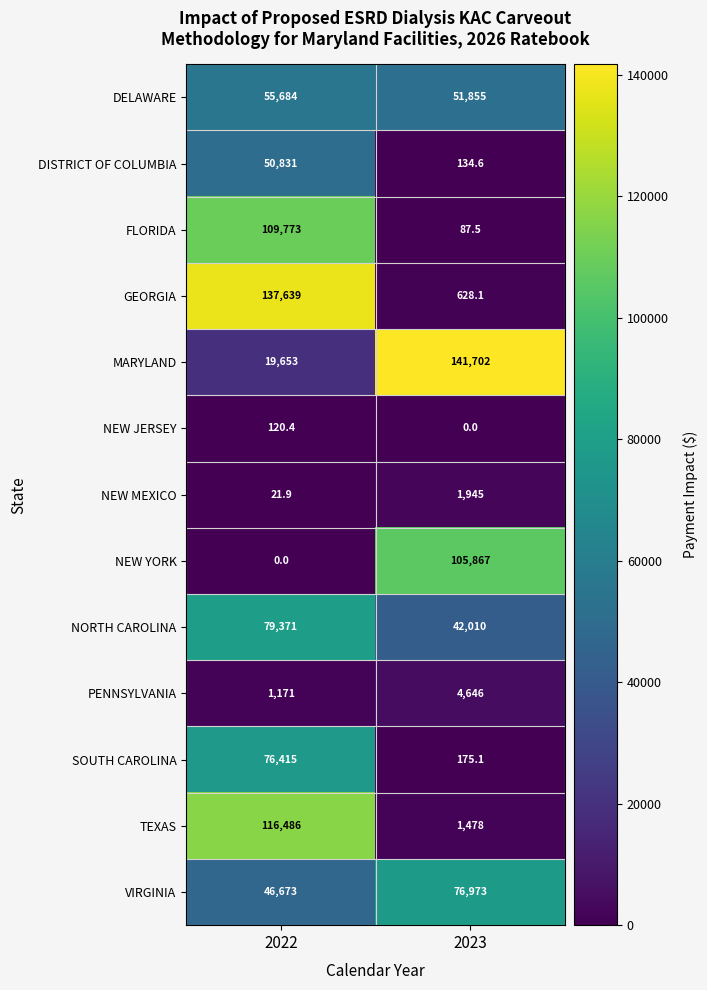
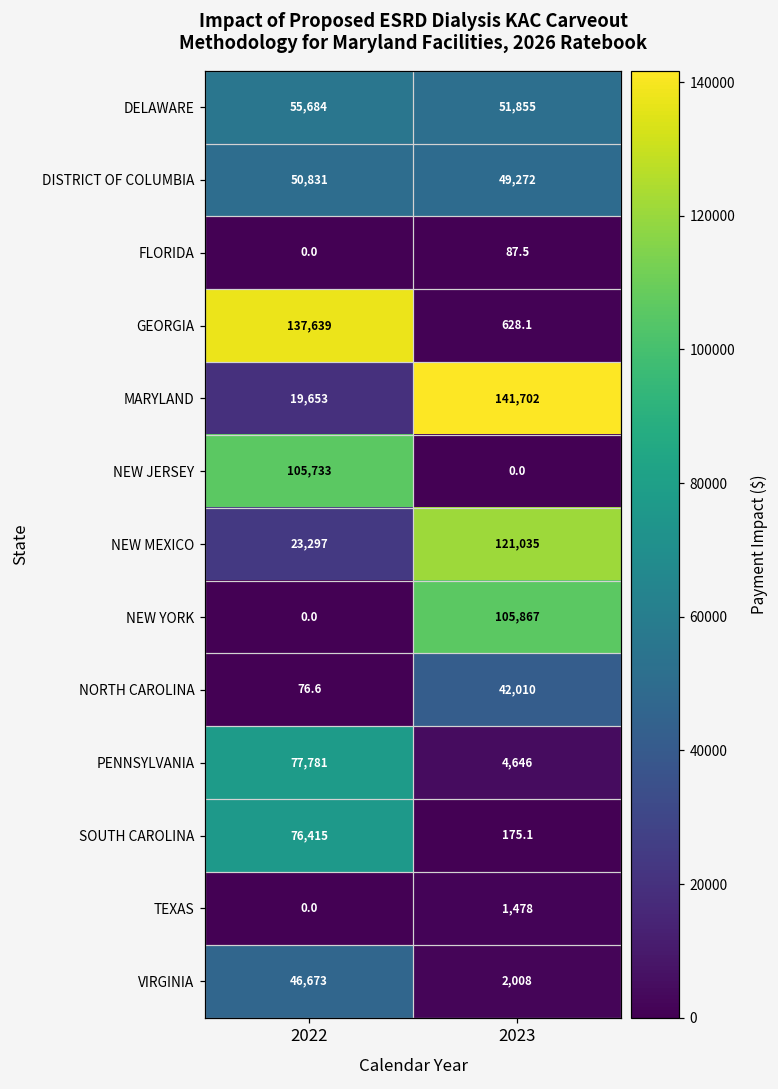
DISTRICT OF COLUMBIA, 2023: 134.6 -> 49,272
FLORIDA, 2022: 109,773 -> 0.0
NEW JERSEY, 2022: 120.4 -> 105,733
NEW MEXICO, 2022: 21.9 -> 23,297
NEW MEXICO, 2023: 1,945 -> 121,035
NORTH CAROLINA, 2022: 79,371 -> 76.6
PENNSYLVANIA, 2022: 1,171 -> 77,781
TEXAS, 2022: 116,486 -> 0.0
VIRGINIA, 2023: 76,973 -> 2,008
